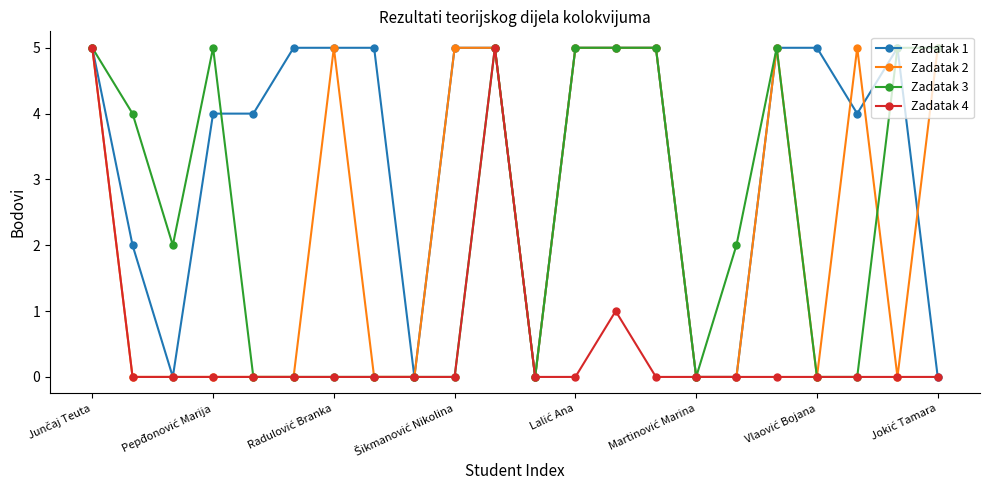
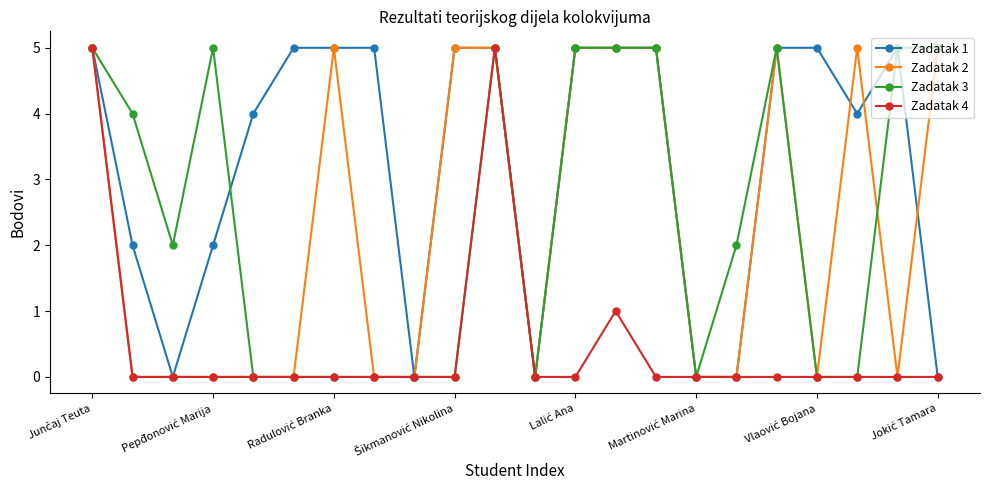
Zadatak 1, Pepđonović Marija: 4 -> 2
